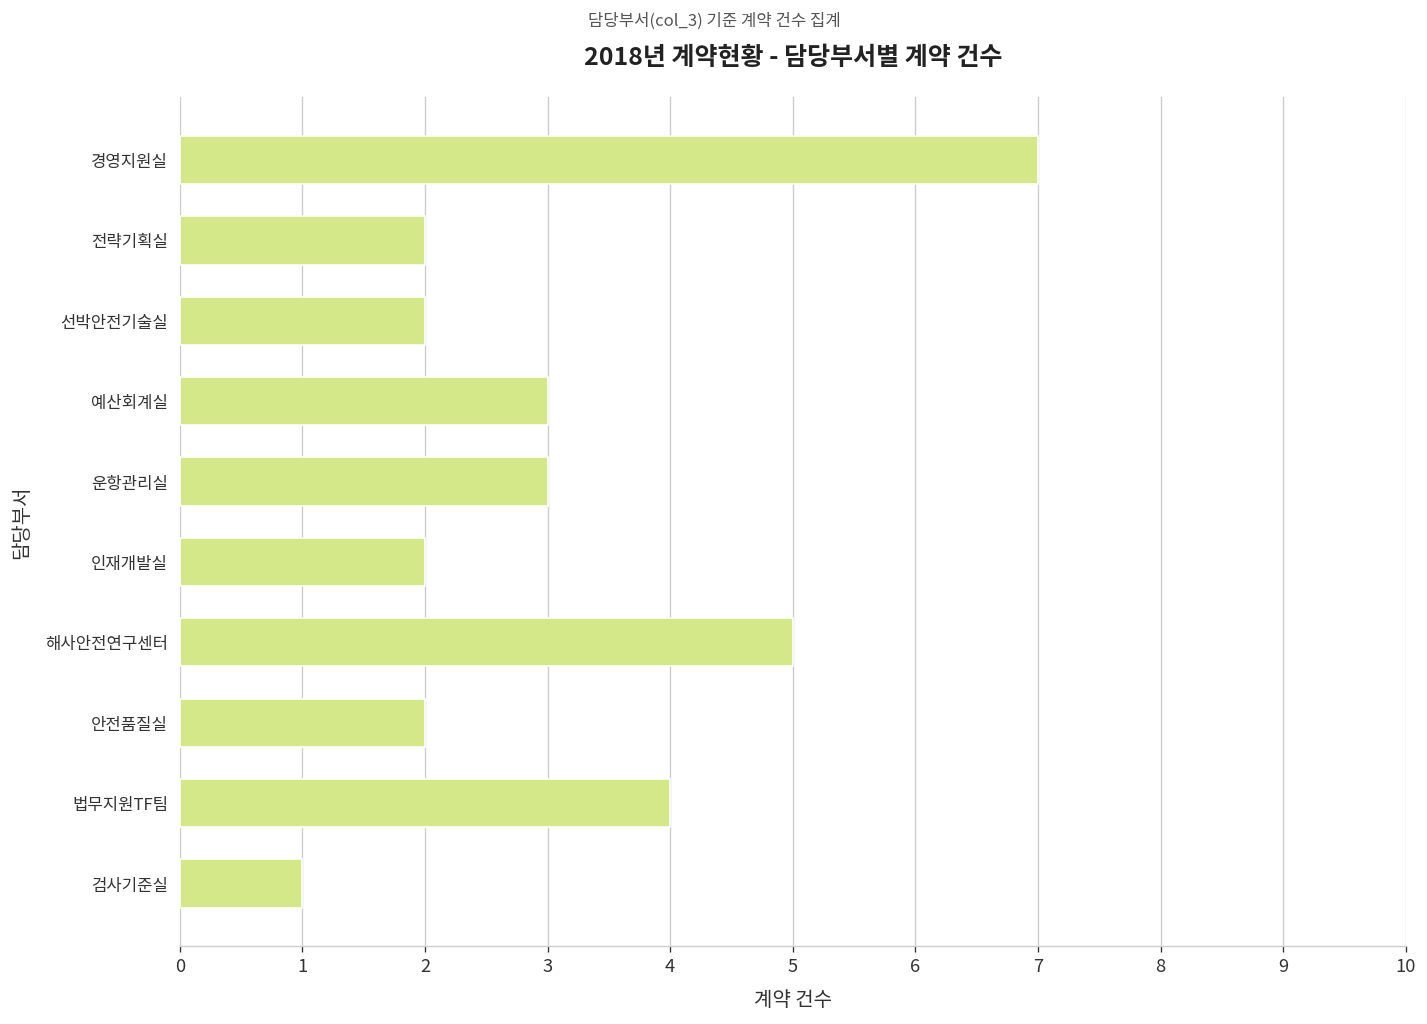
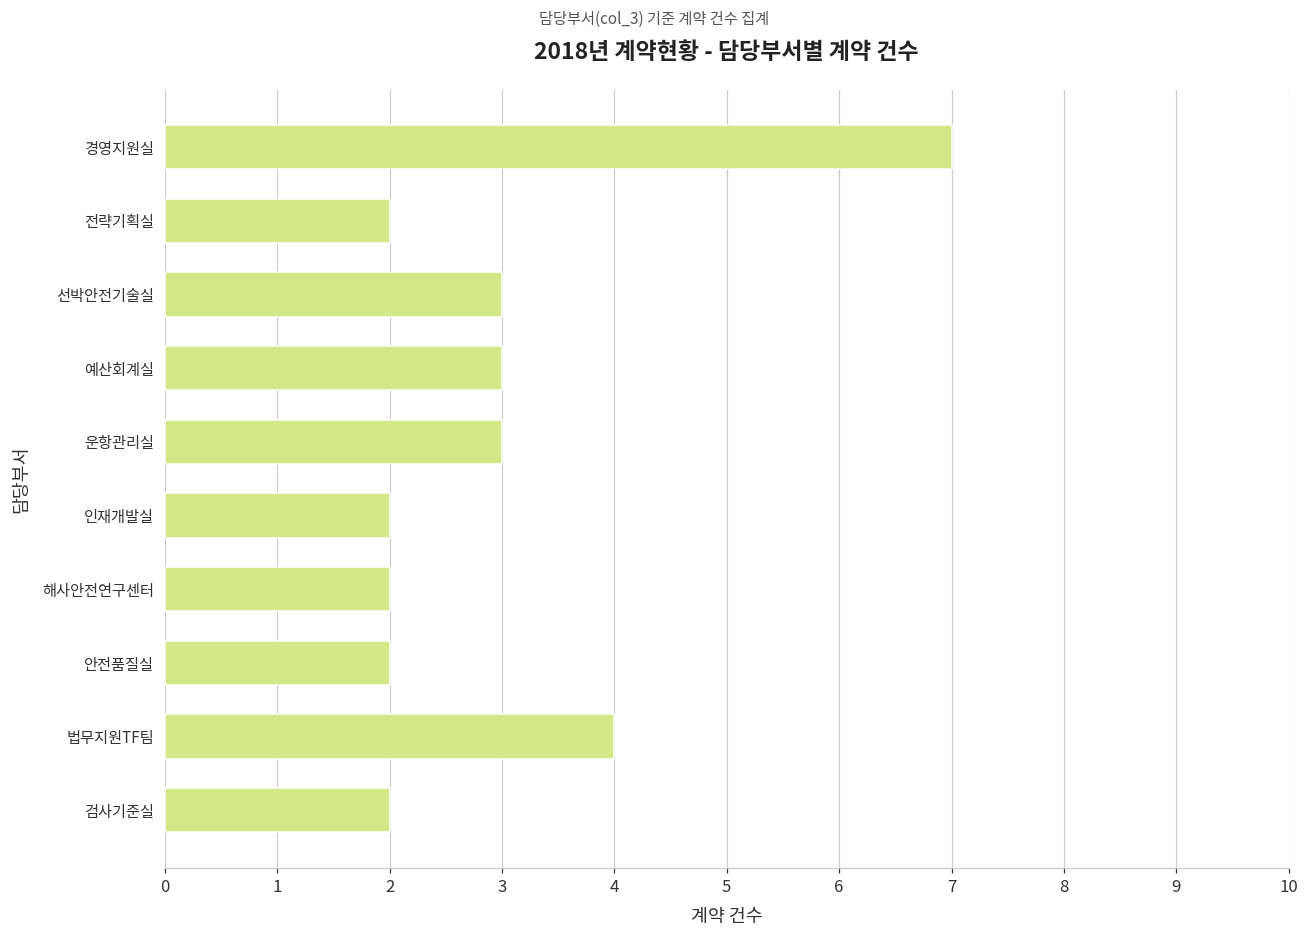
선박안전기술실: 2 -> 3
해사안전연구센터: 5 -> 2
검사기준실: 1 -> 2
